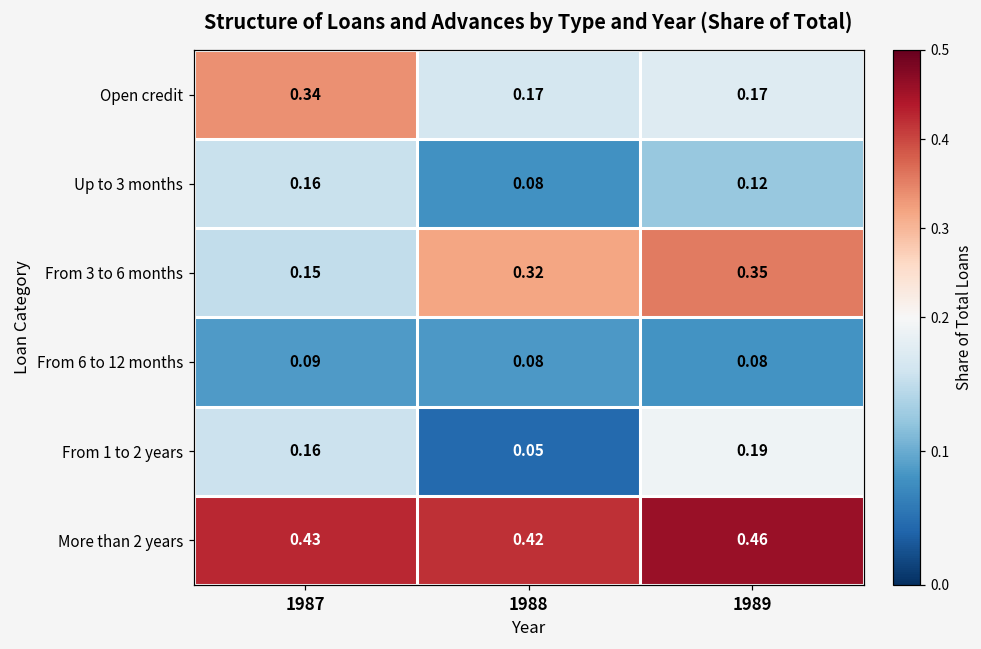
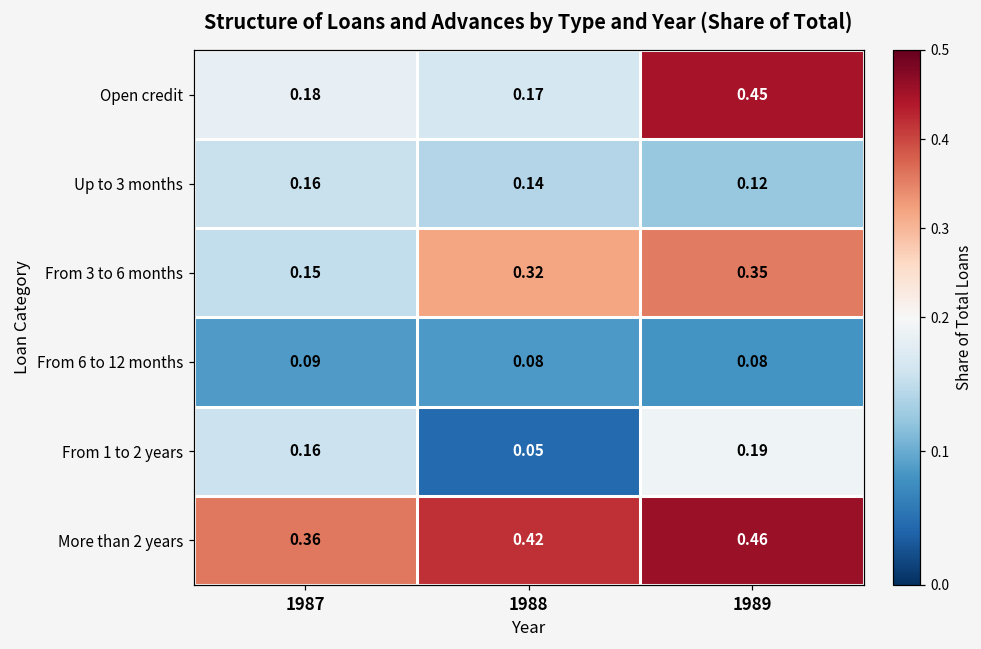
Open credit, 1987: 0.34 -> 0.18
Open credit, 1989: 0.17 -> 0.45
Up to 3 months, 1988: 0.08 -> 0.14
More than 2 years, 1987: 0.43 -> 0.36
